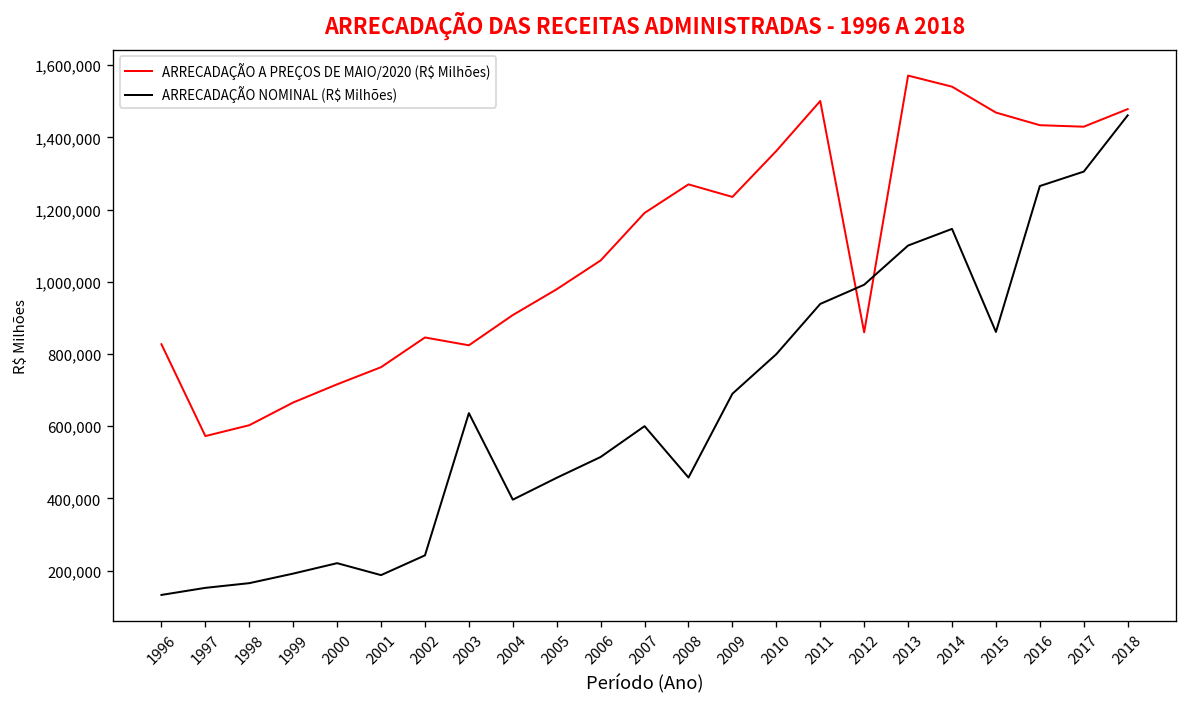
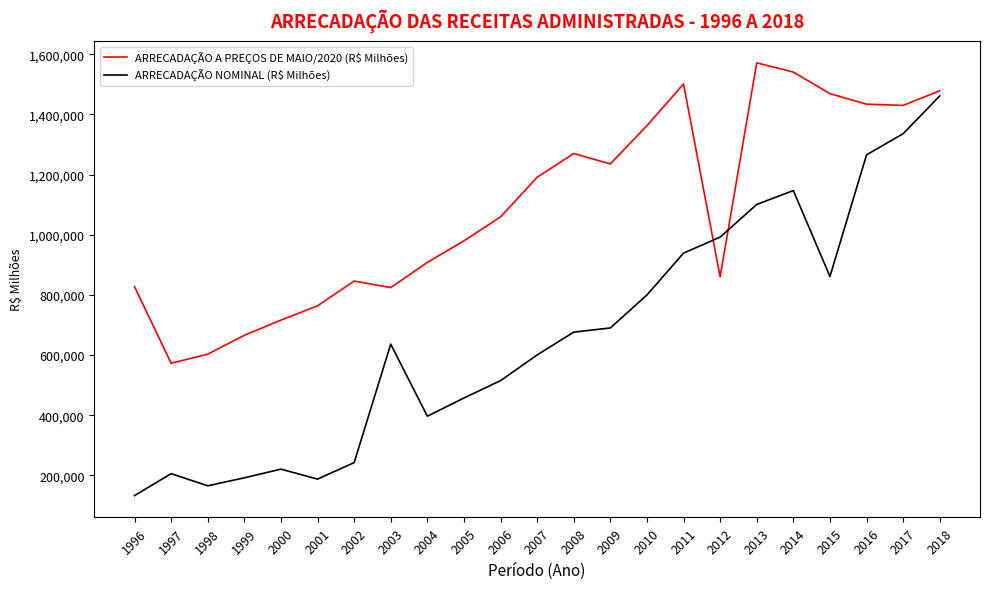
ARRECADAÇÃO NOMINAL (R$ Milhões), 1997: 150,000 -> 210,000
ARRECADAÇÃO NOMINAL (R$ Milhões), 2008: 460,000 -> 680,000
ARRECADAÇÃO NOMINAL (R$ Milhões), 2017: 1,310,000 -> 1,340,000
